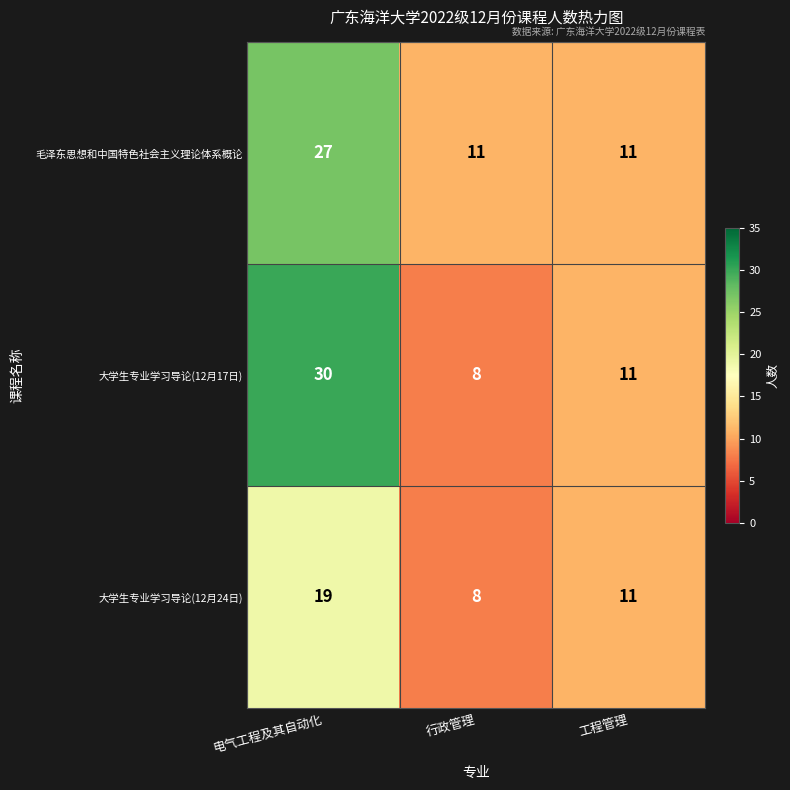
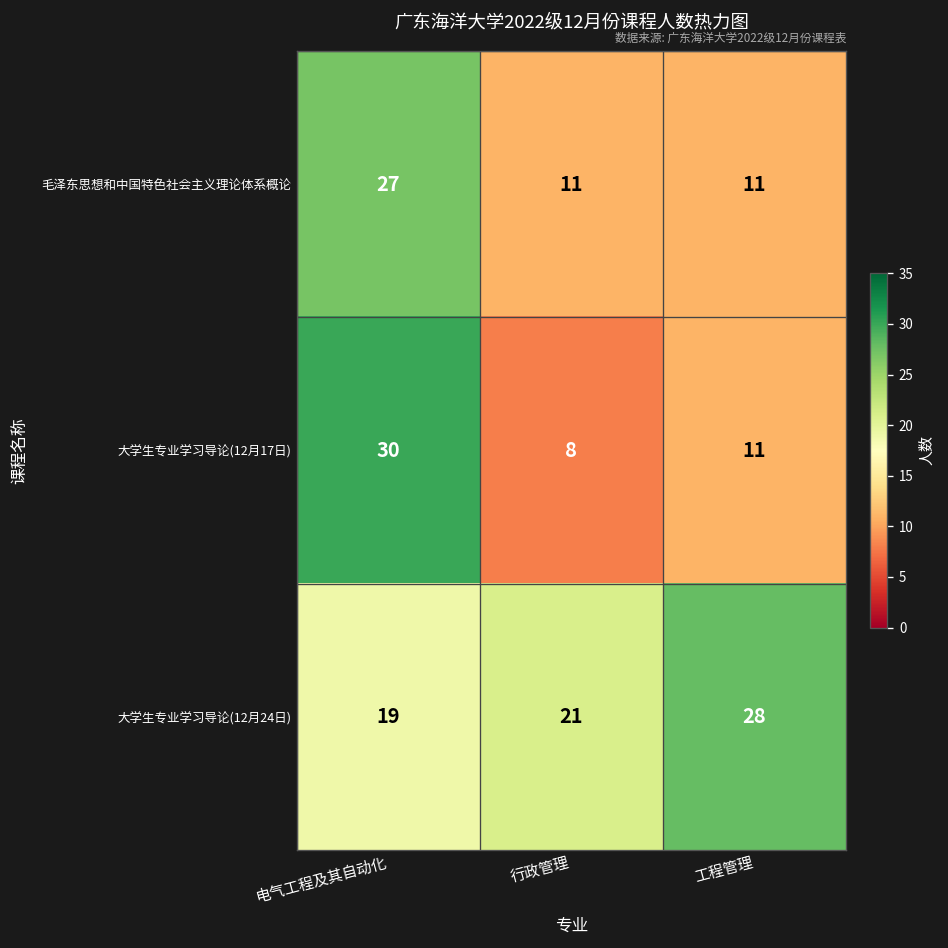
大学生专业学习导论(12月24日), 行政管理: 8 -> 21
大学生专业学习导论(12月24日), 工程管理: 11 -> 28
